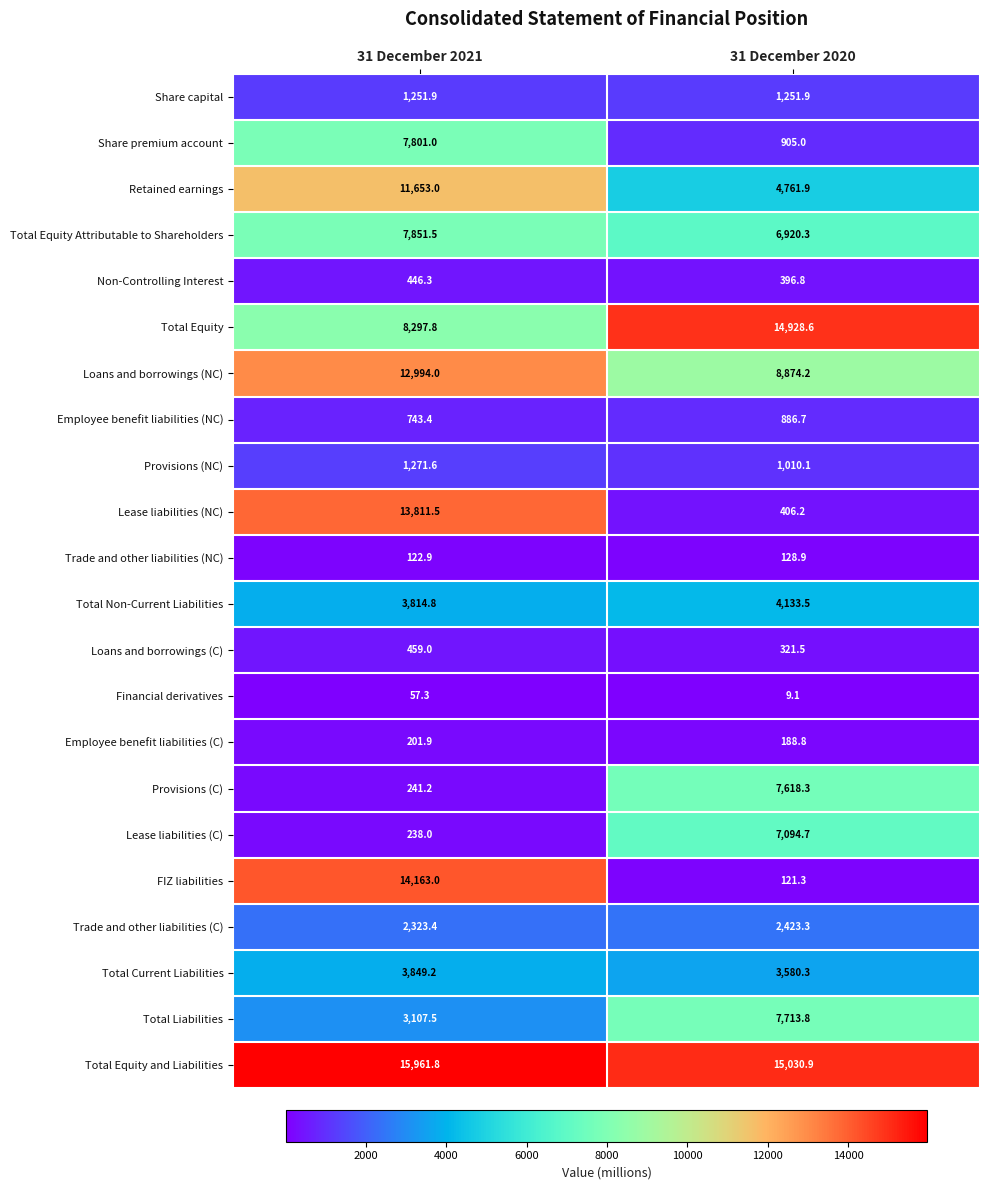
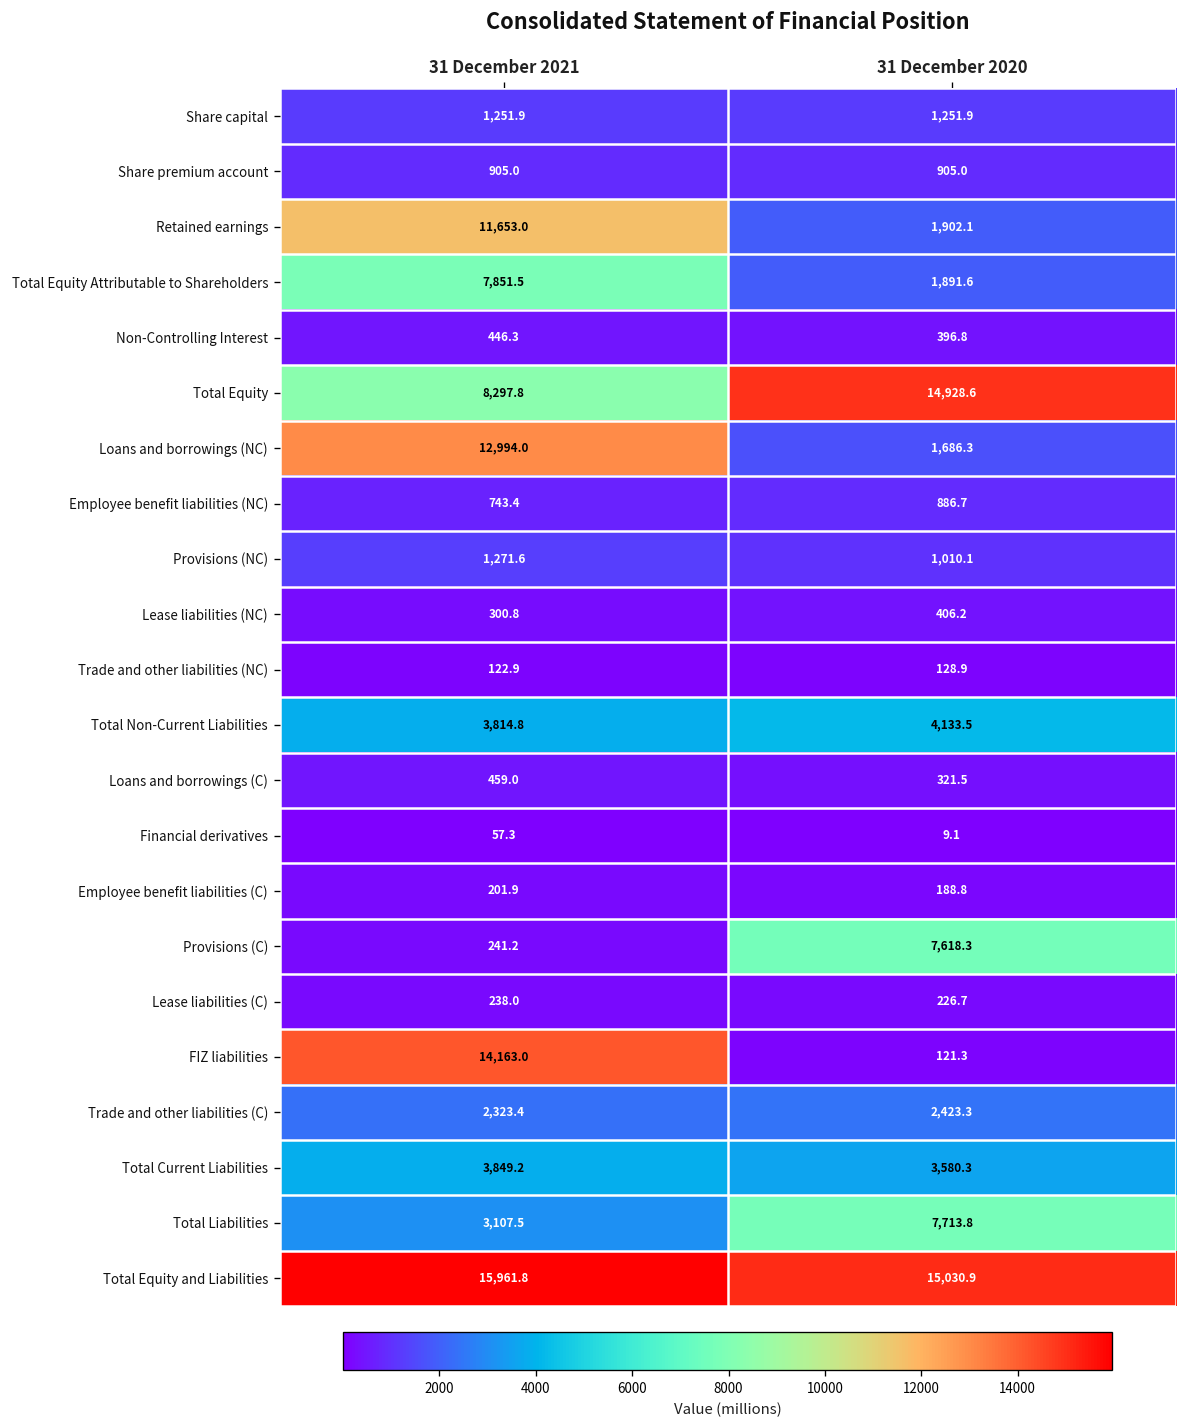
Share premium account, 31 December 2021: 7,801.0 -> 905.0
Retained earnings, 31 December 2020: 4,761.9 -> 1,902.1
Total Equity Attributable to Shareholders, 31 December 2020: 6,920.3 -> 1,891.6
Loans and borrowings (NC), 31 December 2020: 8,874.2 -> 1,686.3
Lease liabilities (NC), 31 December 2021: 13,811.5 -> 300.8
Lease liabilities (C), 31 December 2020: 7,094.7 -> 226.7
